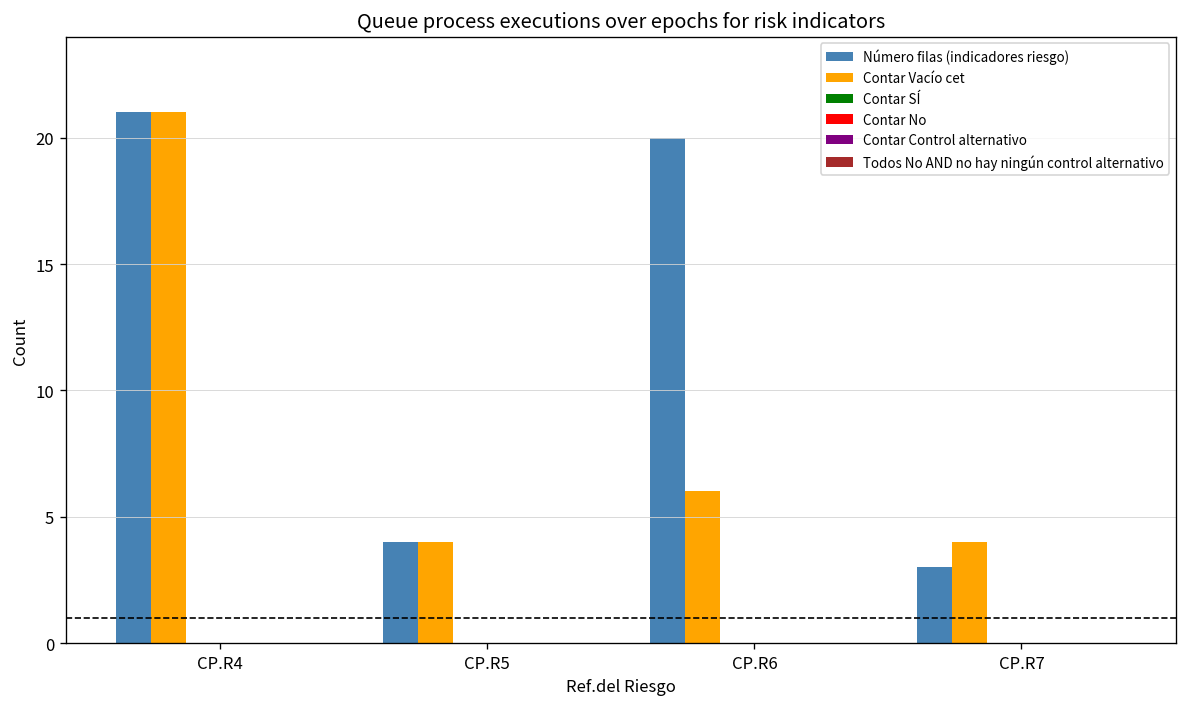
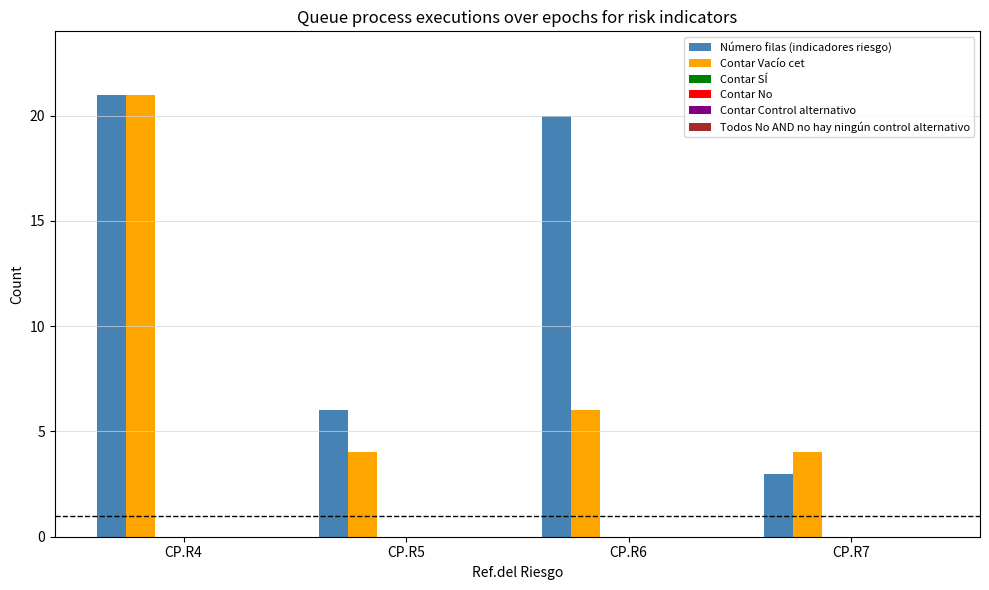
Número filas (indicadores riesgo), CP.R5: 4 -> 6
